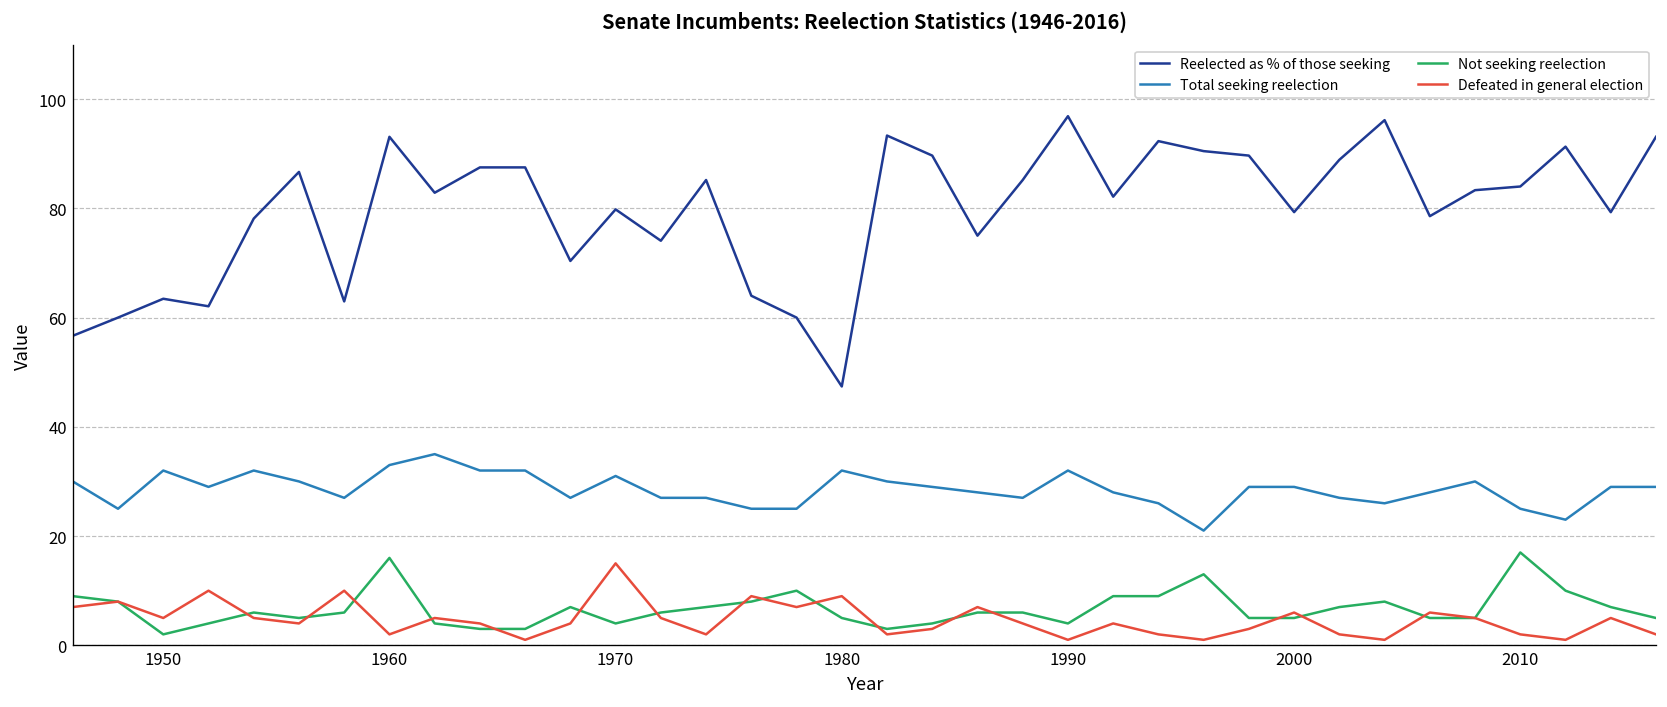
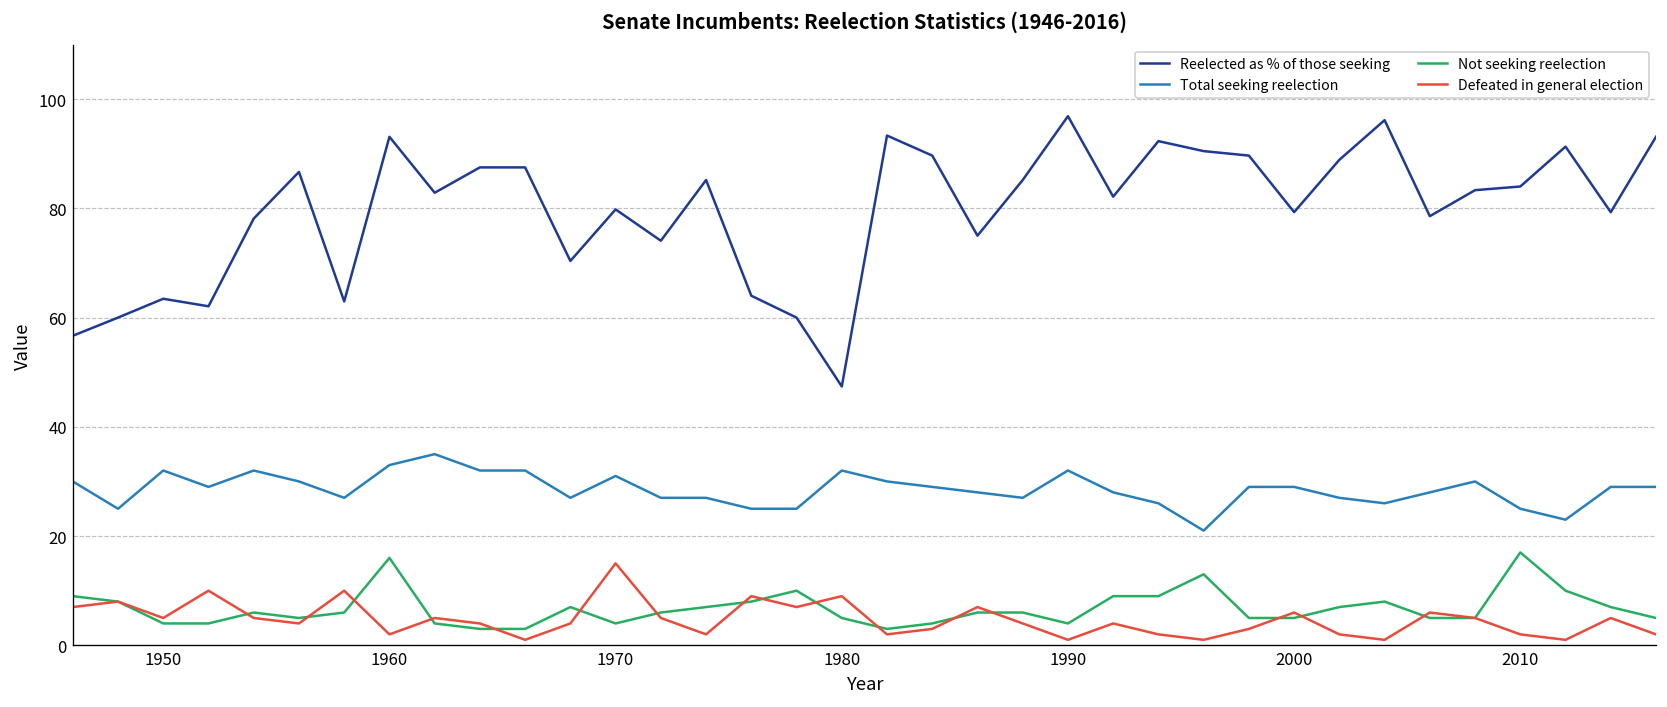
Not seeking reelection, 1950: 2 -> 4
